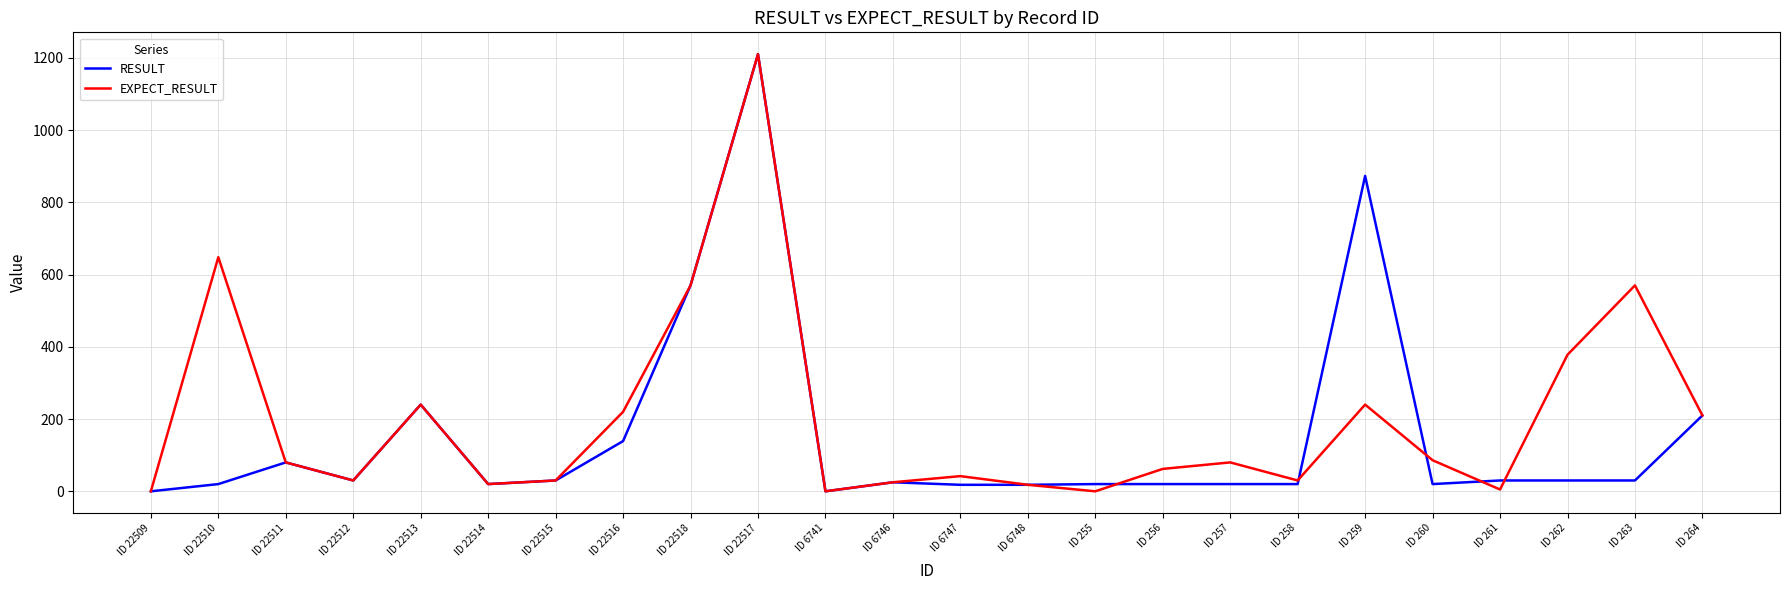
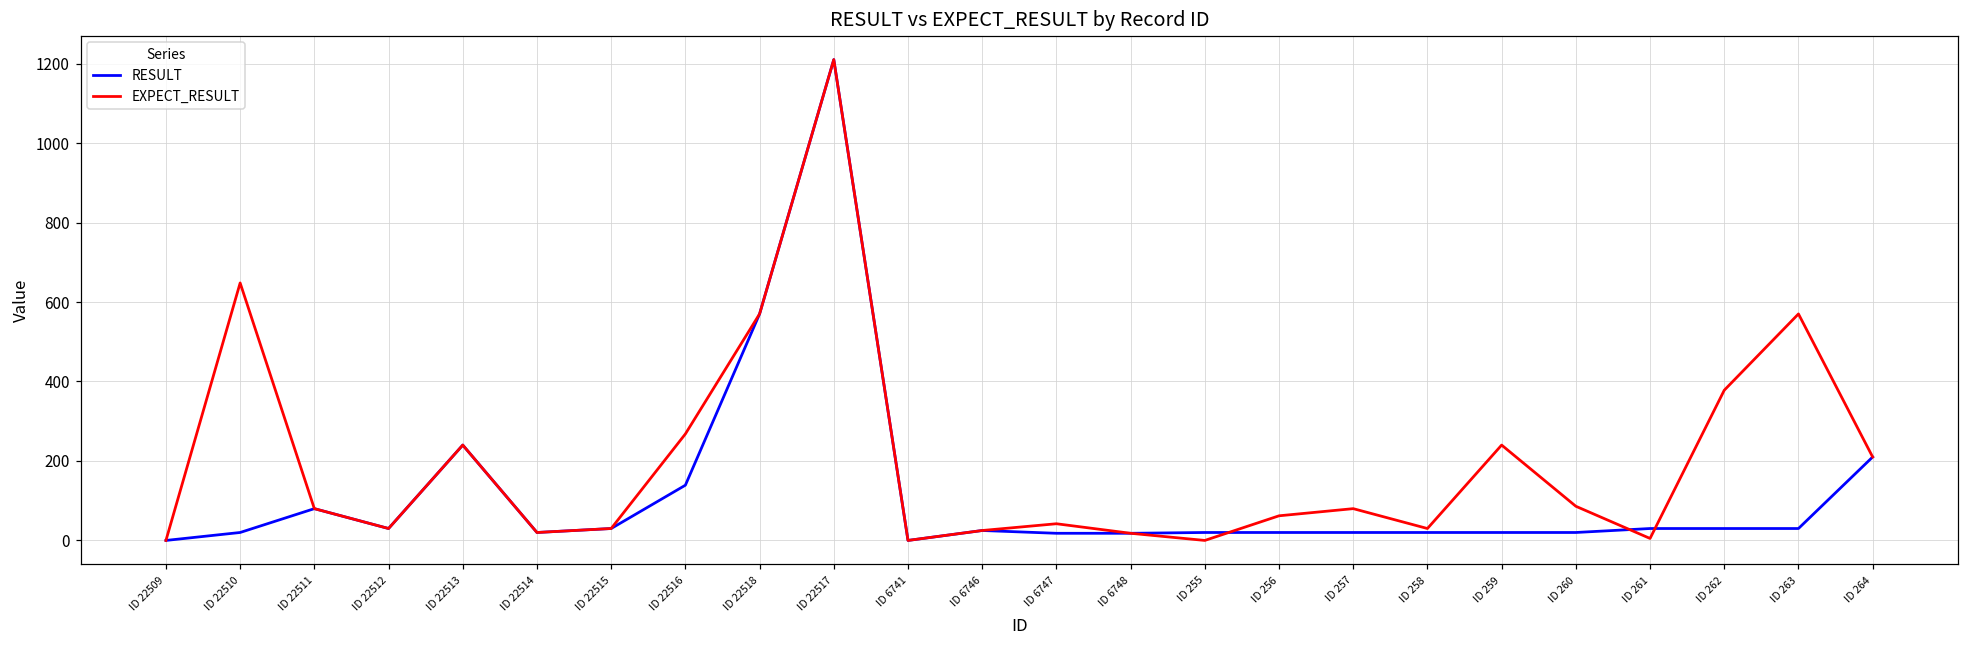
EXPECT_RESULT, ID 22516: 220 -> 270
RESULT, ID 259: 870 -> 20
